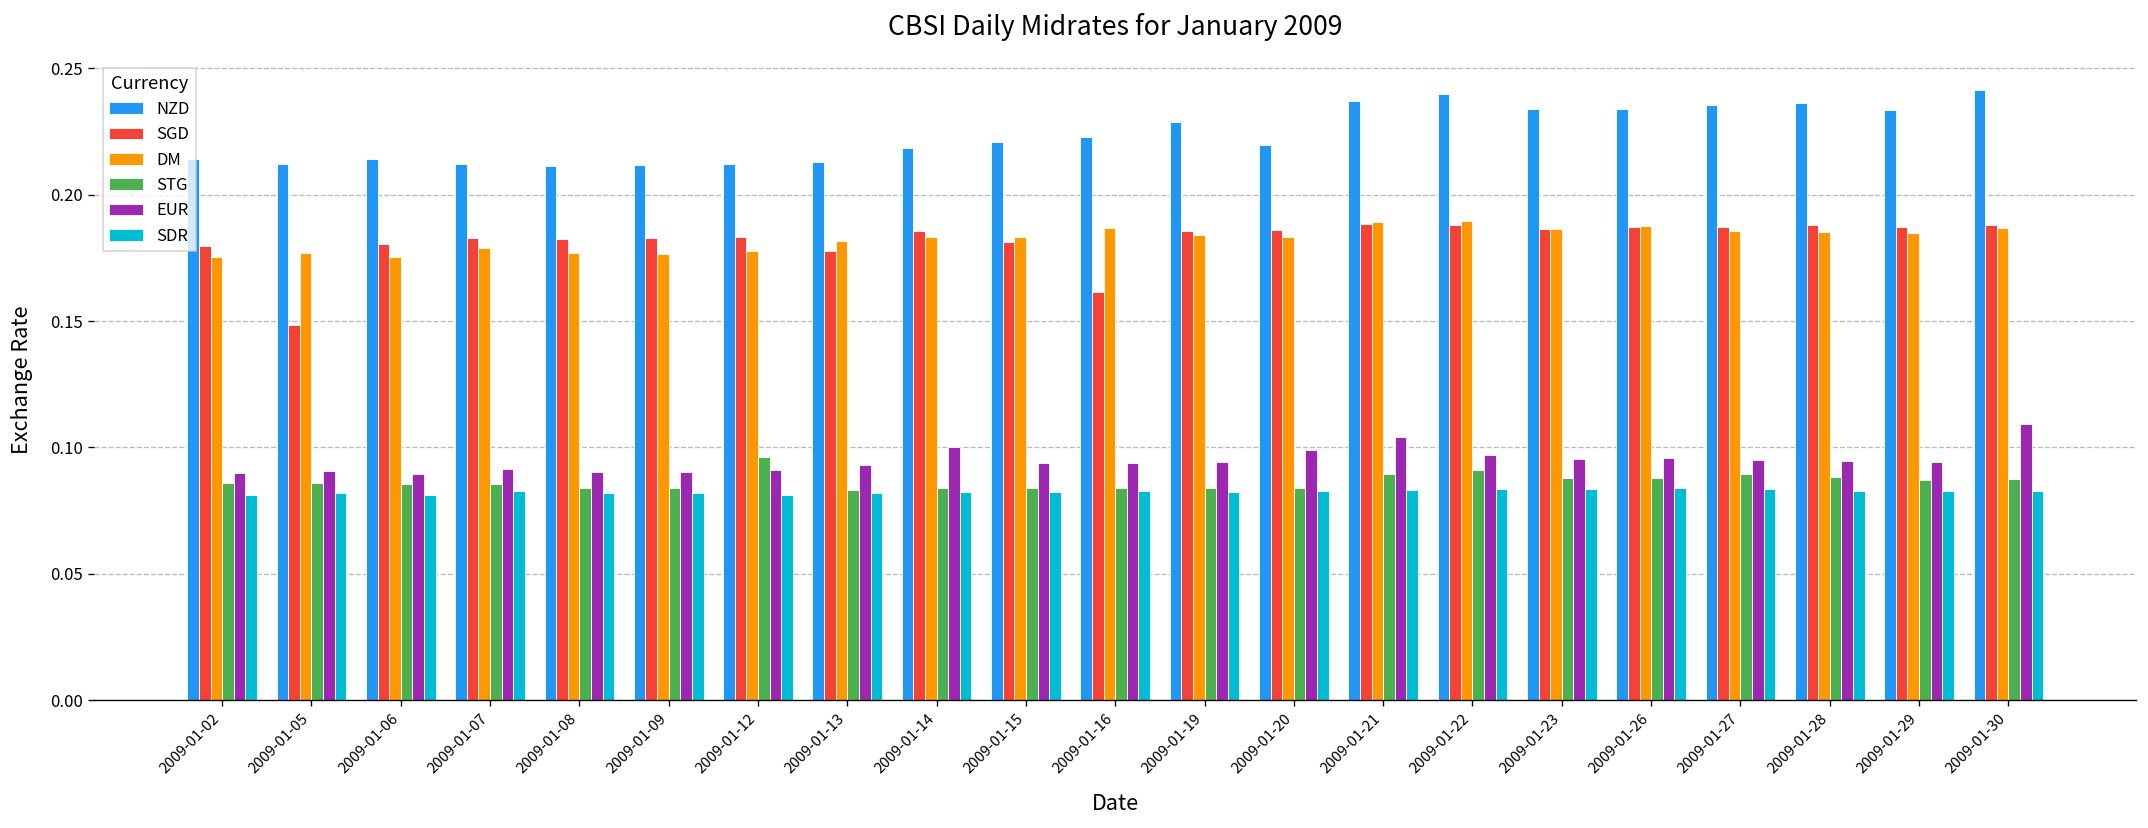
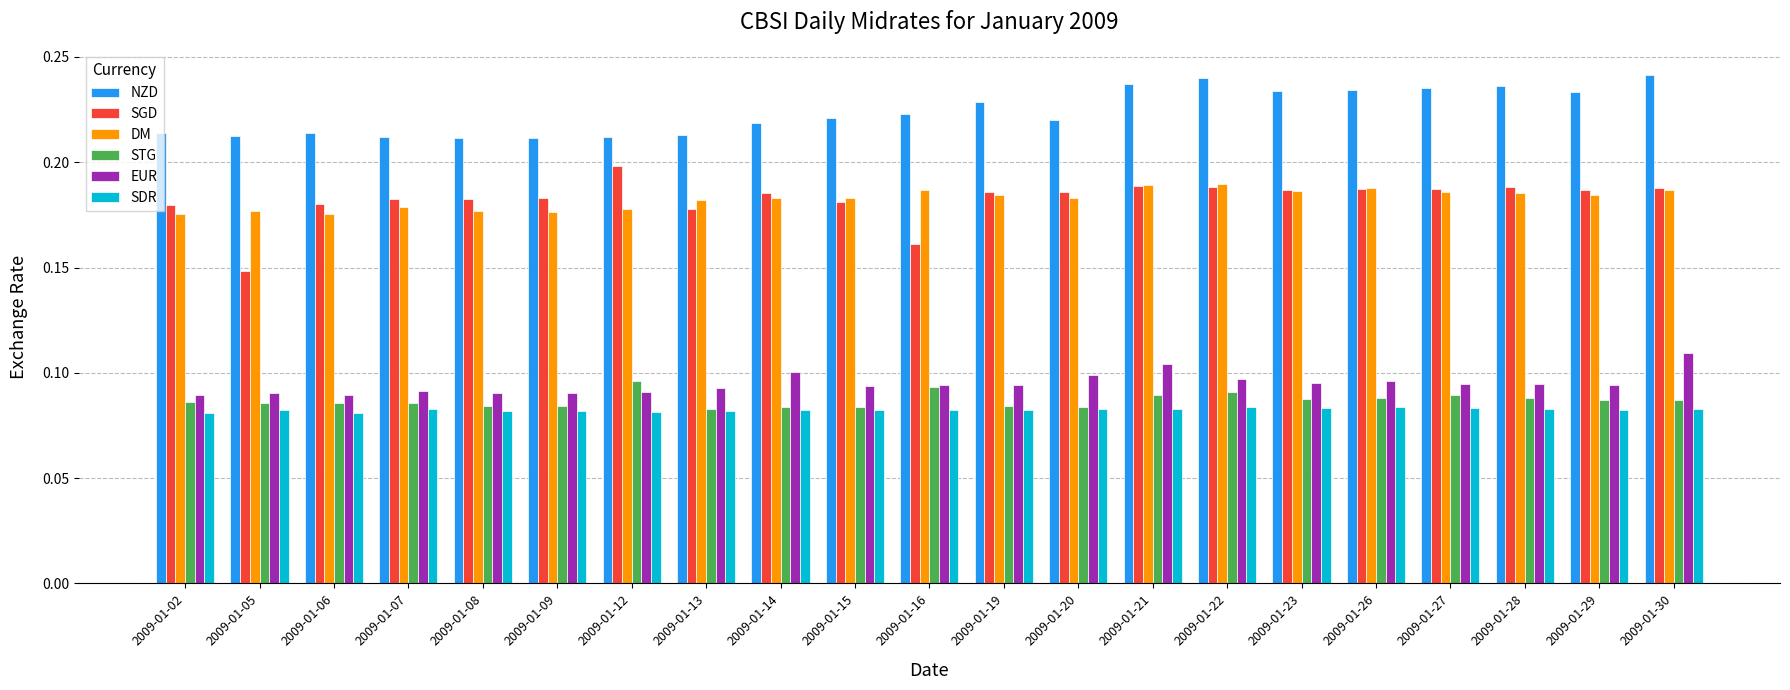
SGD, 2009-01-12: 0.183 -> 0.198
STG, 2009-01-16: 0.084 -> 0.093
